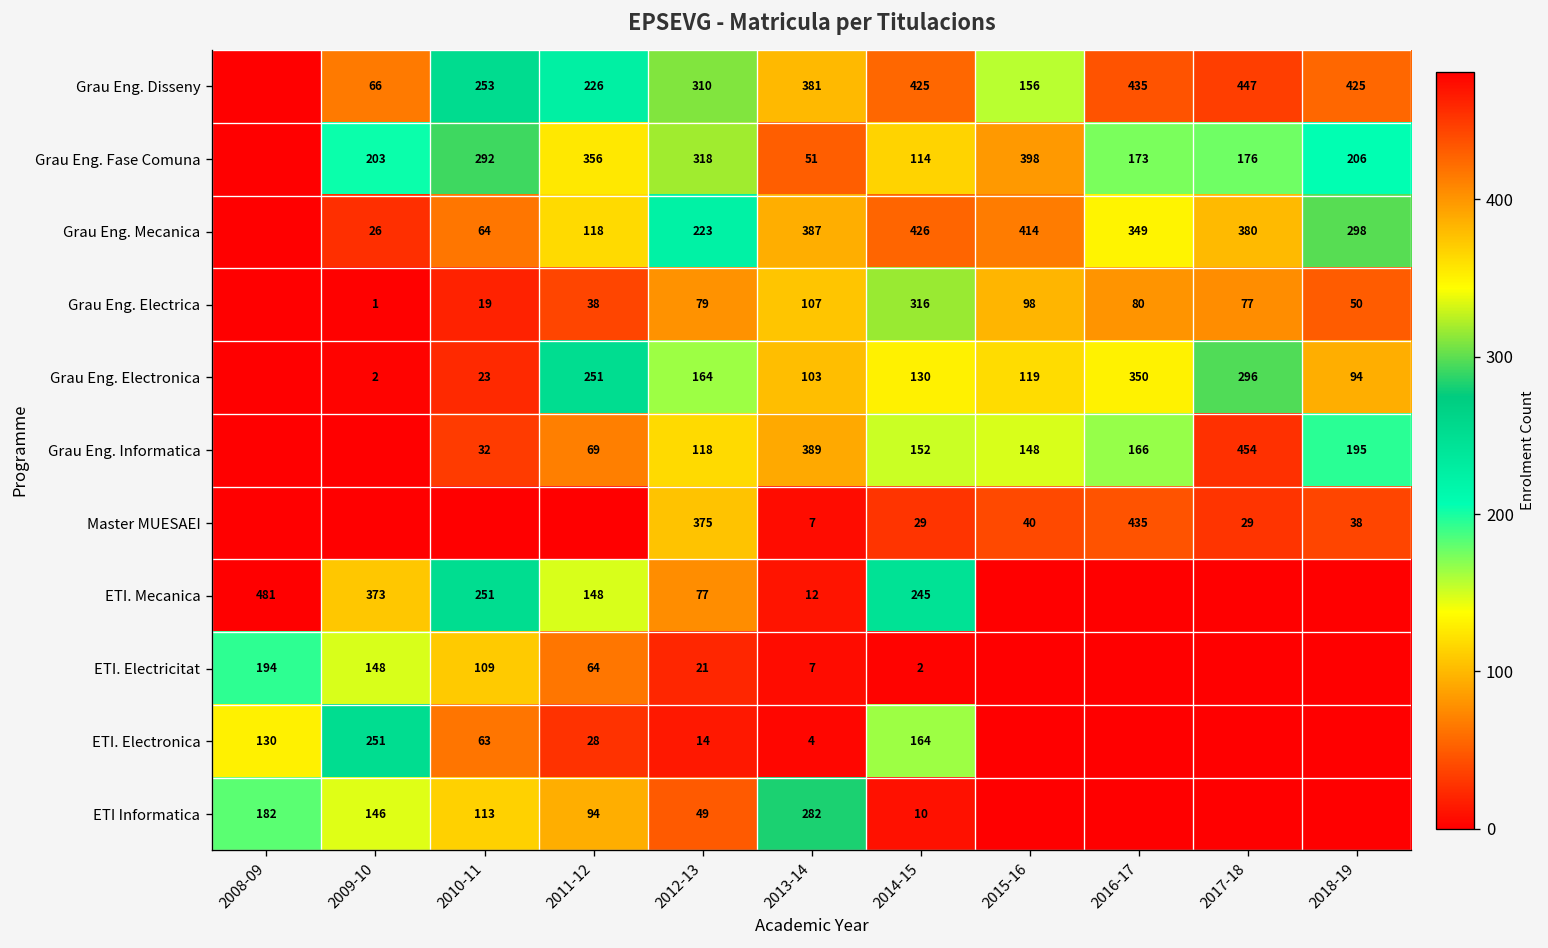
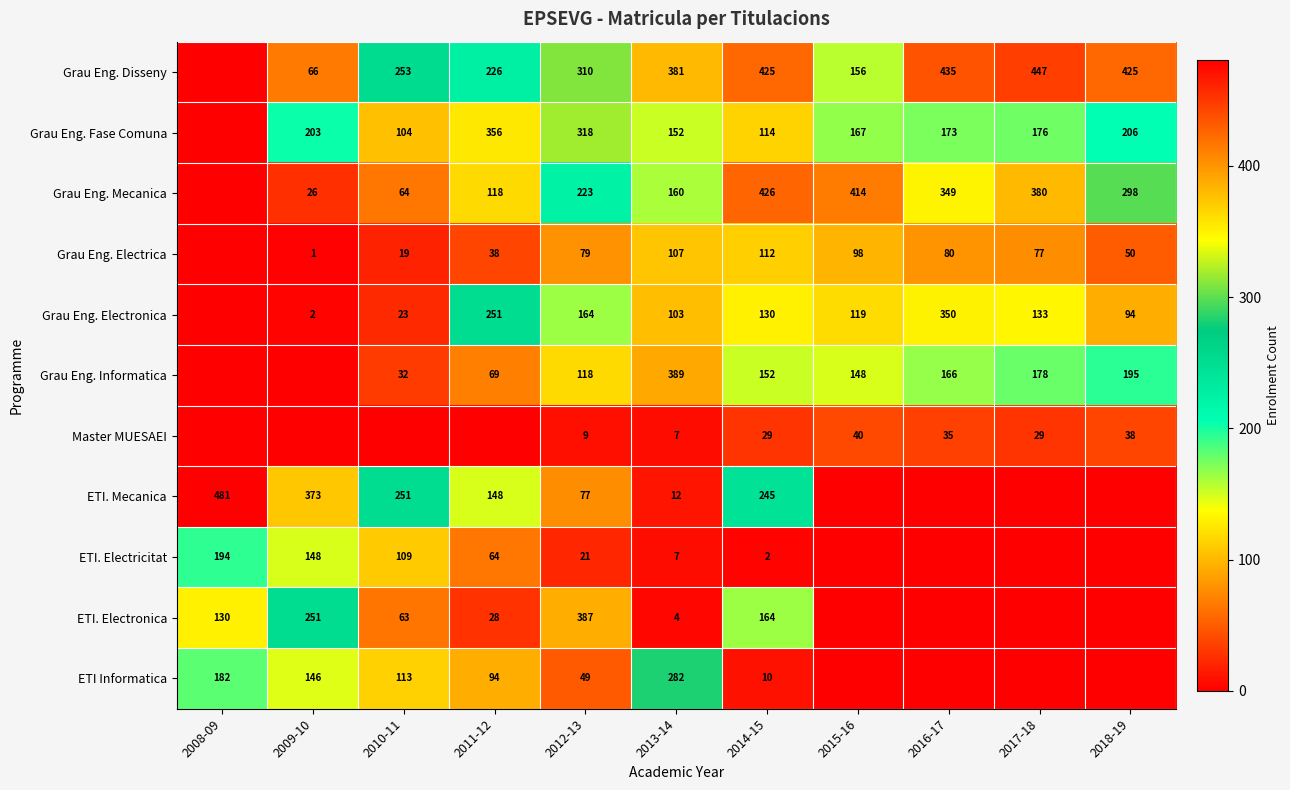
Grau Eng. Fase Comuna, 2010-11: 292 -> 104
Grau Eng. Fase Comuna, 2013-14: 51 -> 152
Grau Eng. Fase Comuna, 2015-16: 398 -> 167
Grau Eng. Mecanica, 2013-14: 387 -> 160
Grau Eng. Electrica, 2014-15: 316 -> 112
Grau Eng. Electronica, 2017-18: 296 -> 133
Grau Eng. Informatica, 2017-18: 454 -> 178
Master MUESAEI, 2012-13: 375 -> 9
Master MUESAEI, 2016-17: 435 -> 35
ETI. Electronica, 2012-13: 14 -> 387
